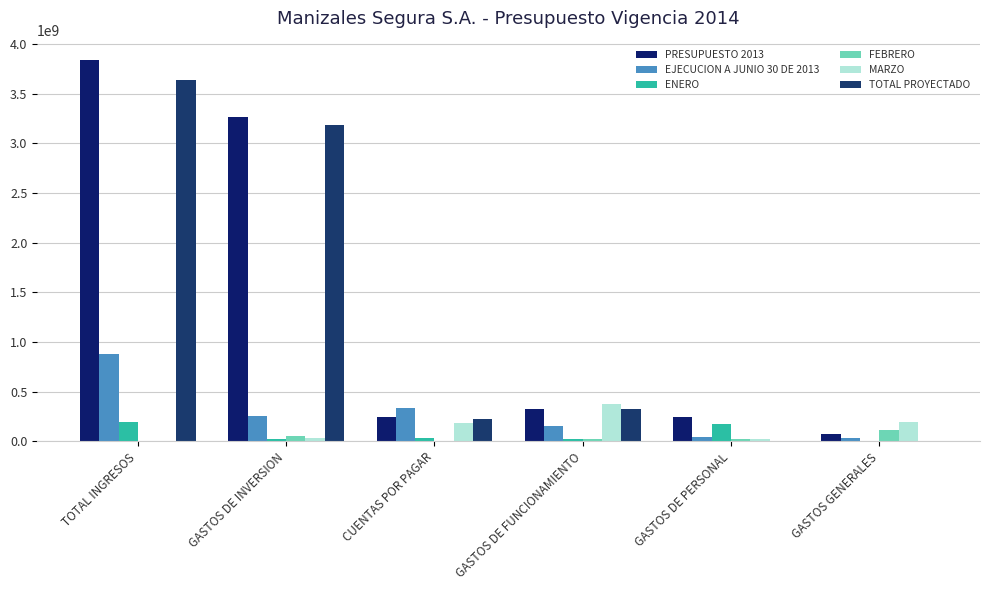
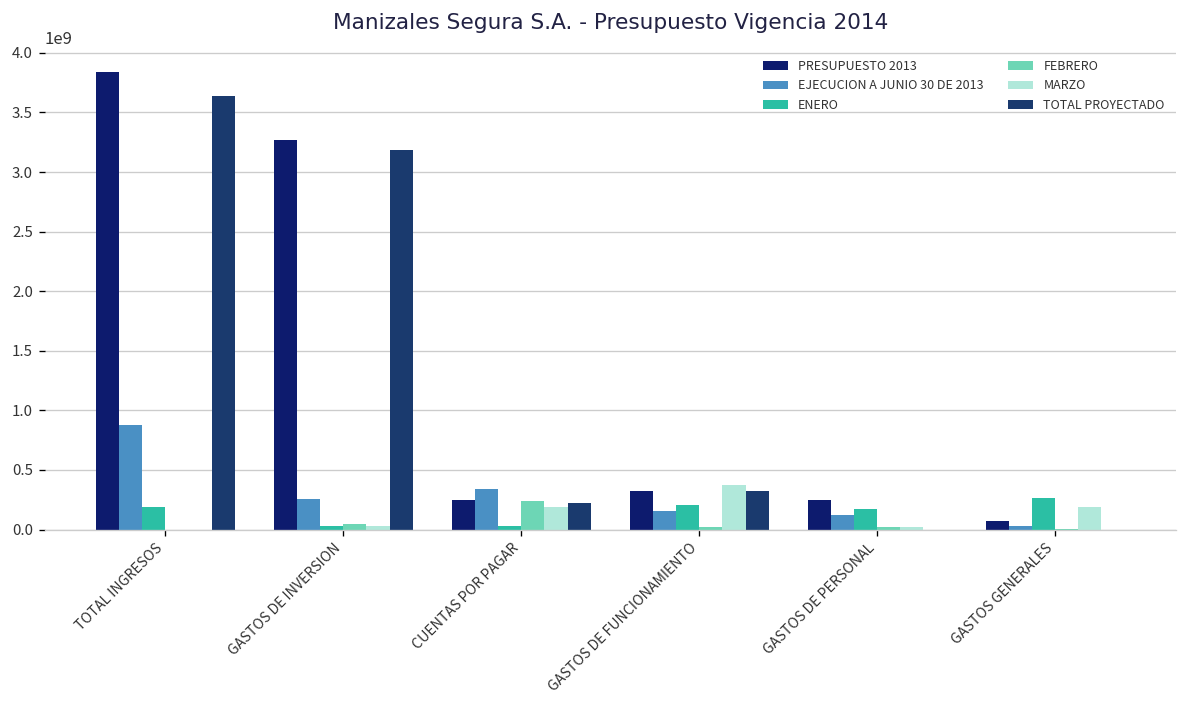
FEBRERO, CUENTAS POR PAGAR: 0 -> 200000000
ENERO, GASTOS DE FUNCIONAMIENTO: 0 -> 200000000
EJECUCION A JUNIO 30 DE 2013, GASTOS DE PERSONAL: 0 -> 100000000
ENERO, GASTOS GENERALES: 0 -> 300000000
FEBRERO, GASTOS GENERALES: 100000000 -> 0
